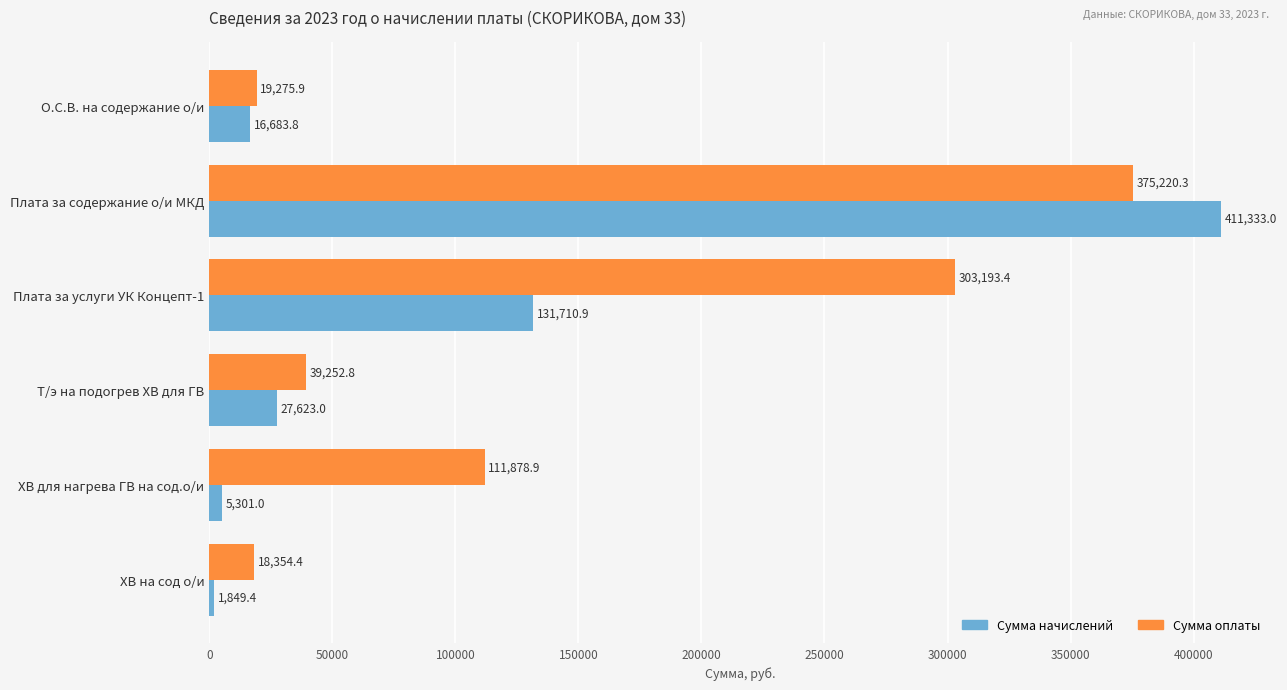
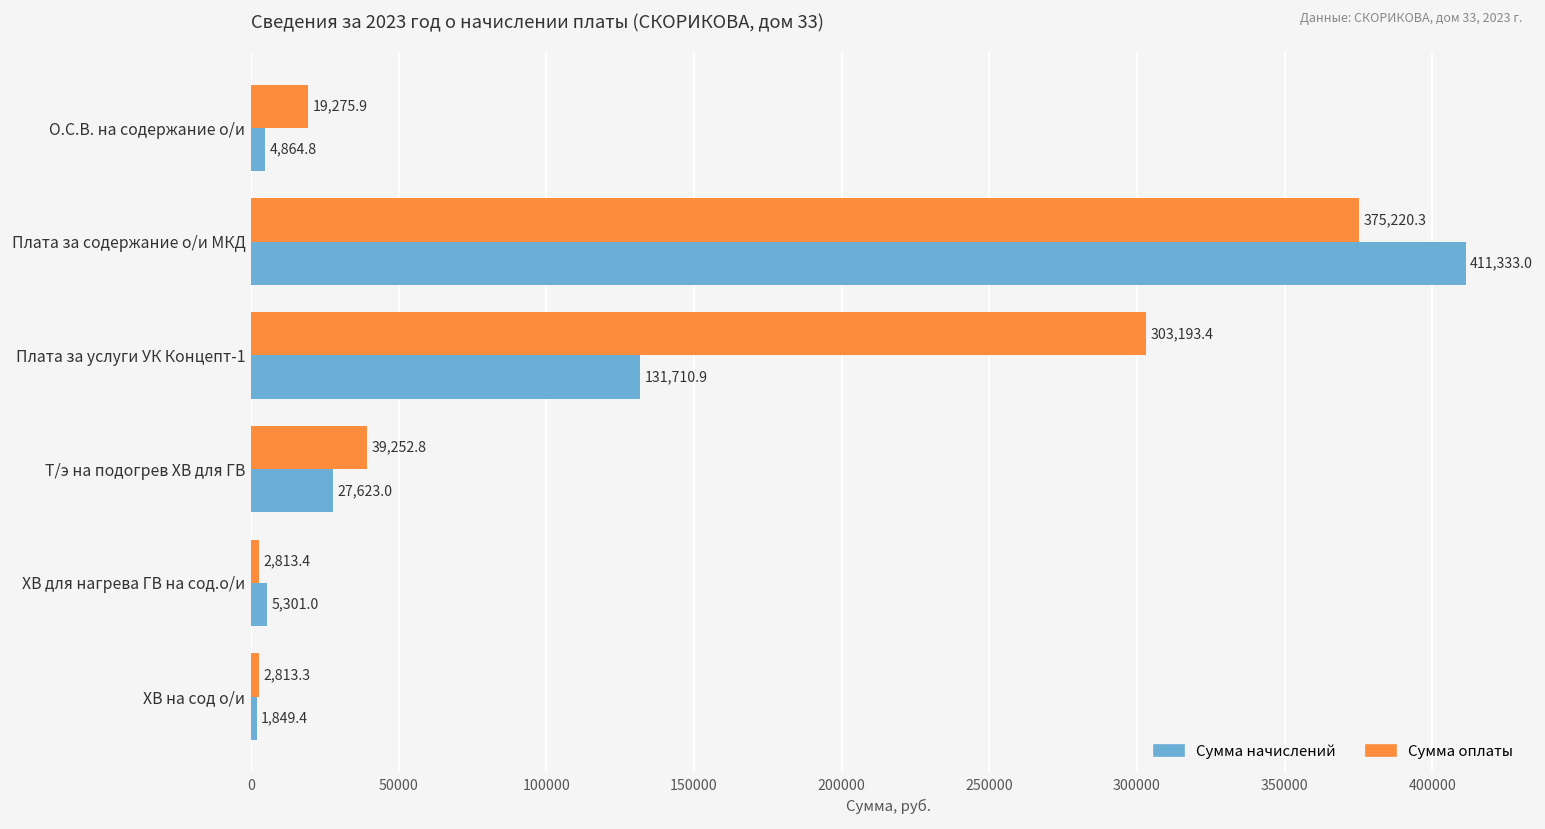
Сумма начислений, О.С.В. на содержание о/и: 16,683.8 -> 4,864.8
Сумма оплаты, ХВ для нагрева ГВ на сод.о/и: 111,878.9 -> 2,813.4
Сумма оплаты, ХВ на сод о/и: 18,354.4 -> 2,813.3
